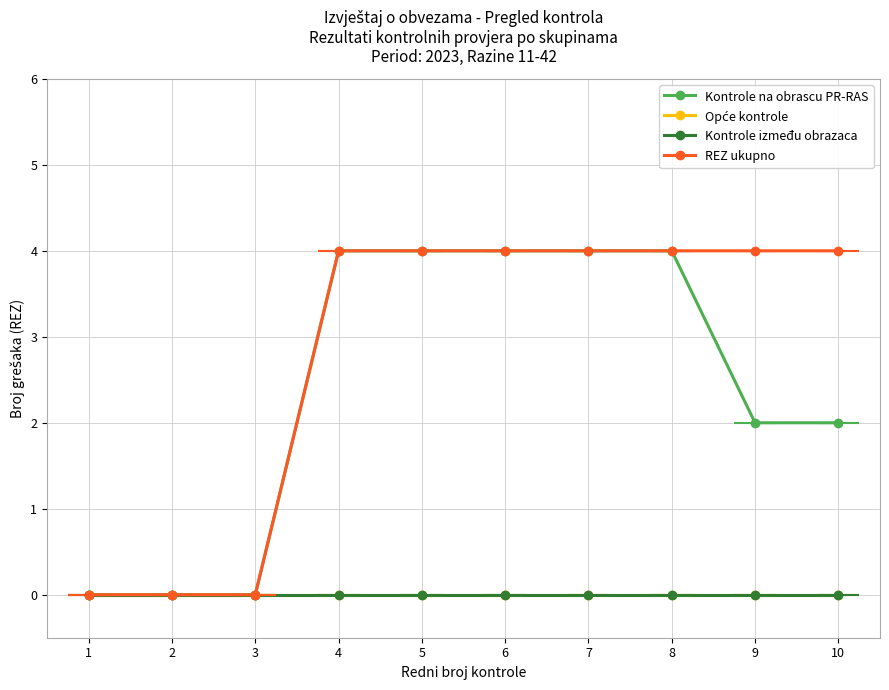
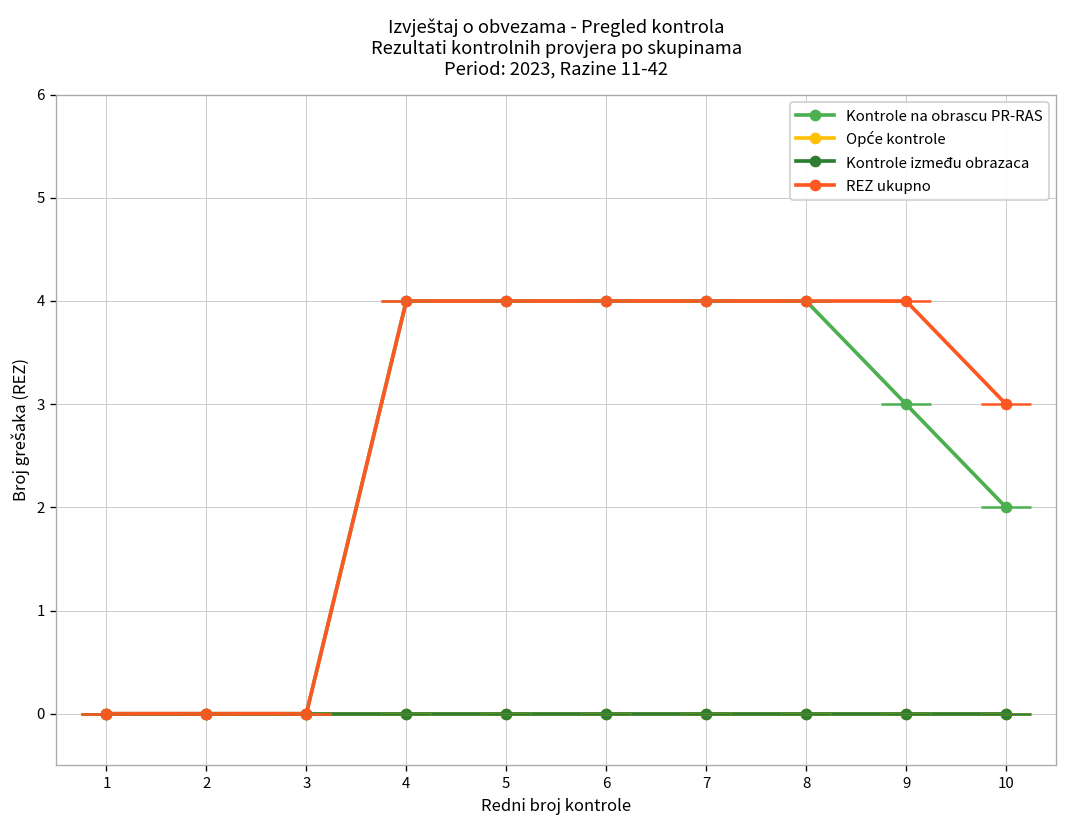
Kontrole na obrascu PR-RAS, 9: 2 -> 3
REZ ukupno, 10: 4 -> 3
